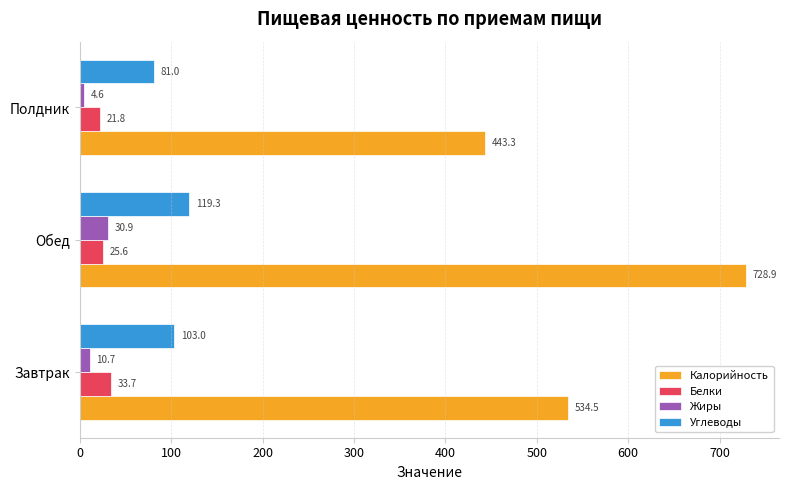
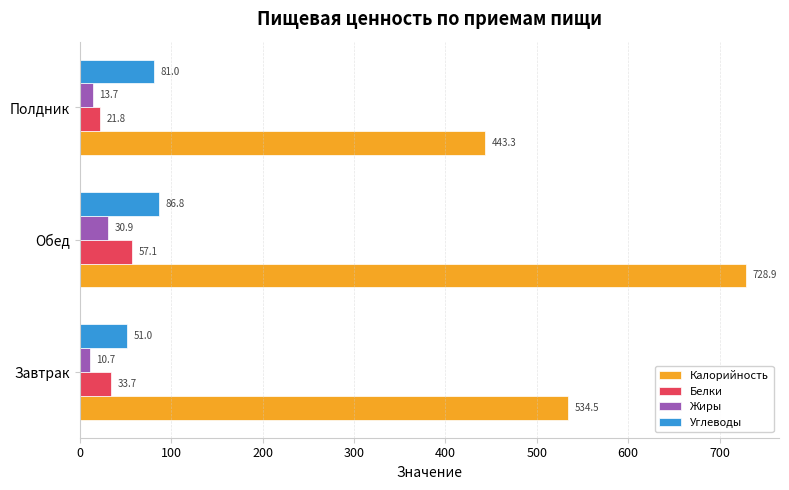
Жиры, Полдник: 4.6 -> 13.7
Углеводы, Обед: 119.3 -> 86.8
Белки, Обед: 25.6 -> 57.1
Углеводы, Завтрак: 103.0 -> 51.0
